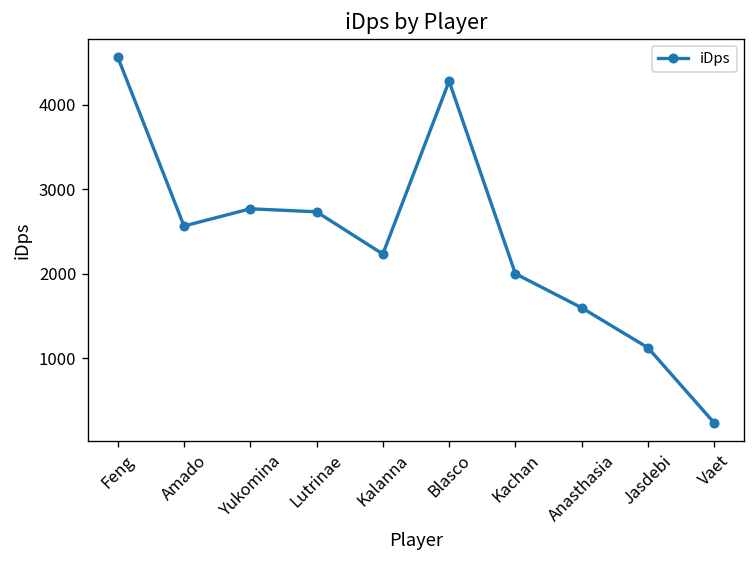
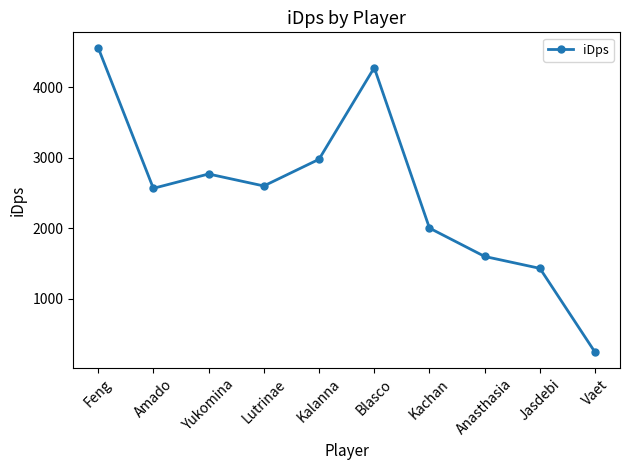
Lutrinae: 2700 -> 2600
Kalanna: 2200 -> 3000
Jasdebi: 1100 -> 1400
